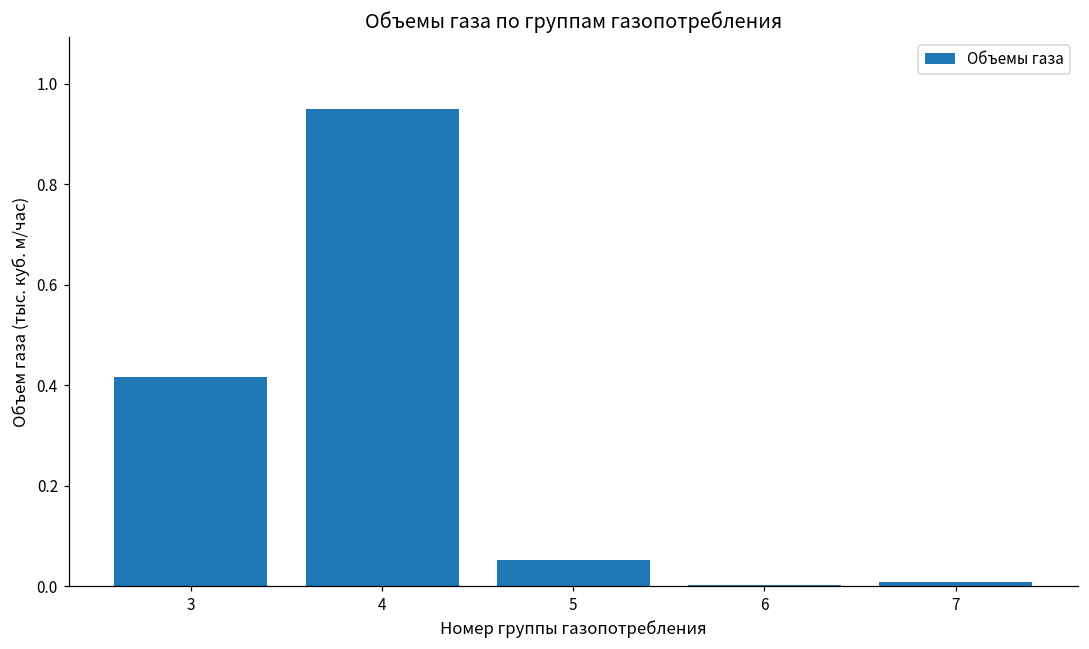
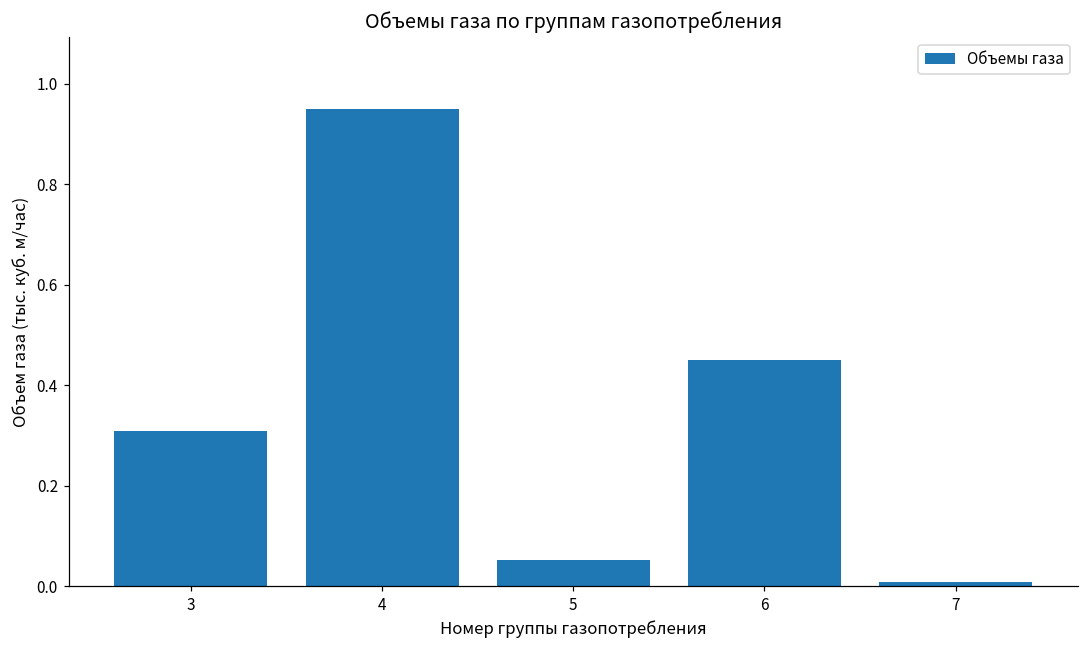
3: 0.42 -> 0.31
6: 0.00 -> 0.45
